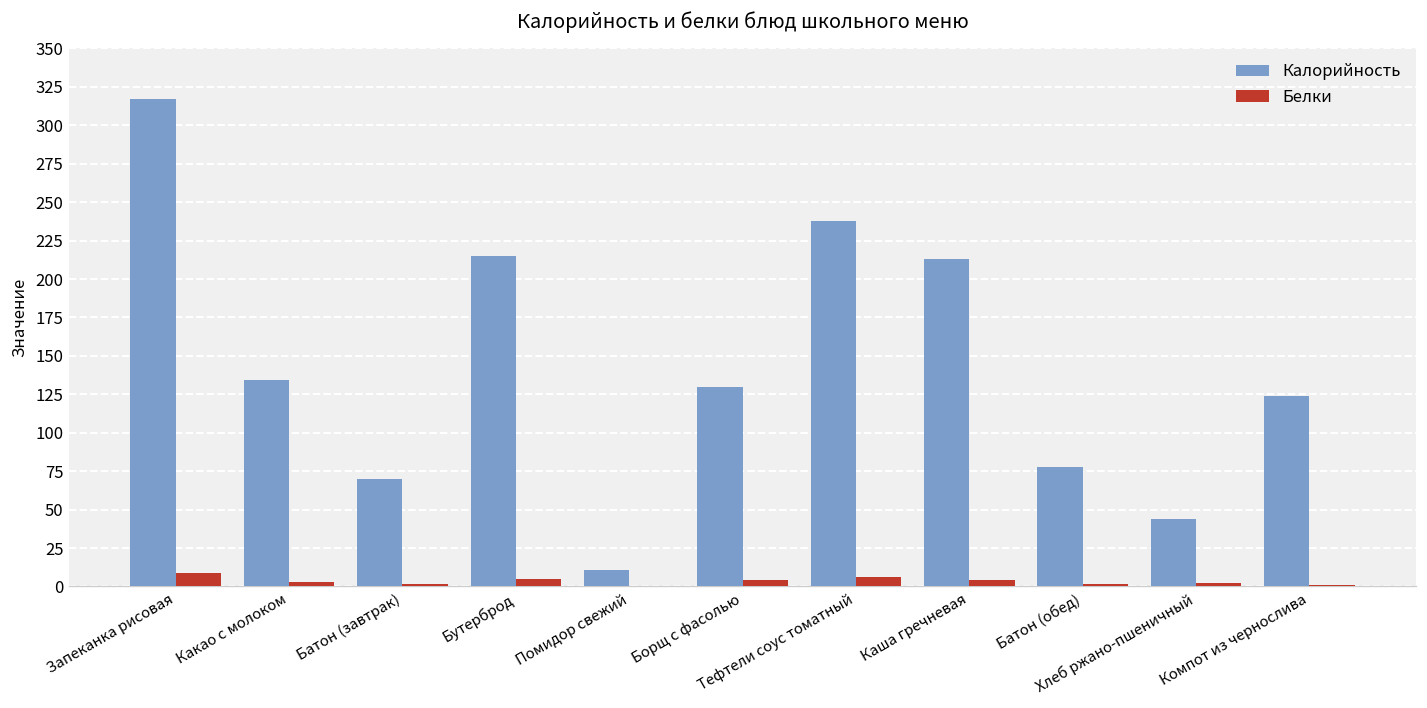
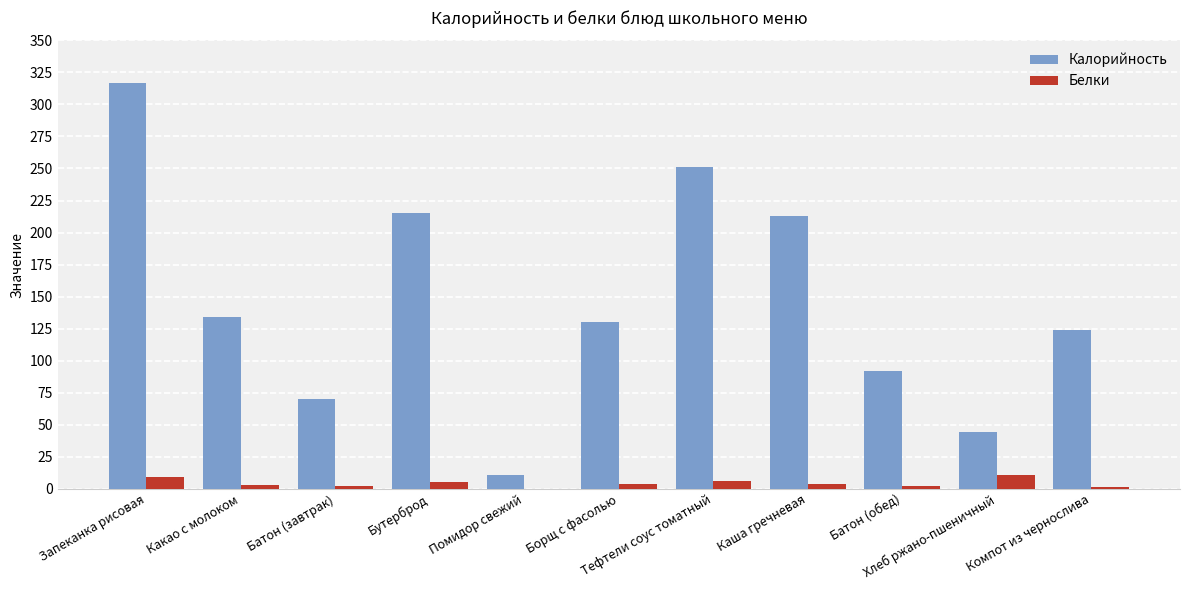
Калорийность, Тефтели соус томатный: 238 -> 251
Калорийность, Батон (обед): 78 -> 92
Белки, Хлеб ржано-пшеничный: 2 -> 11
